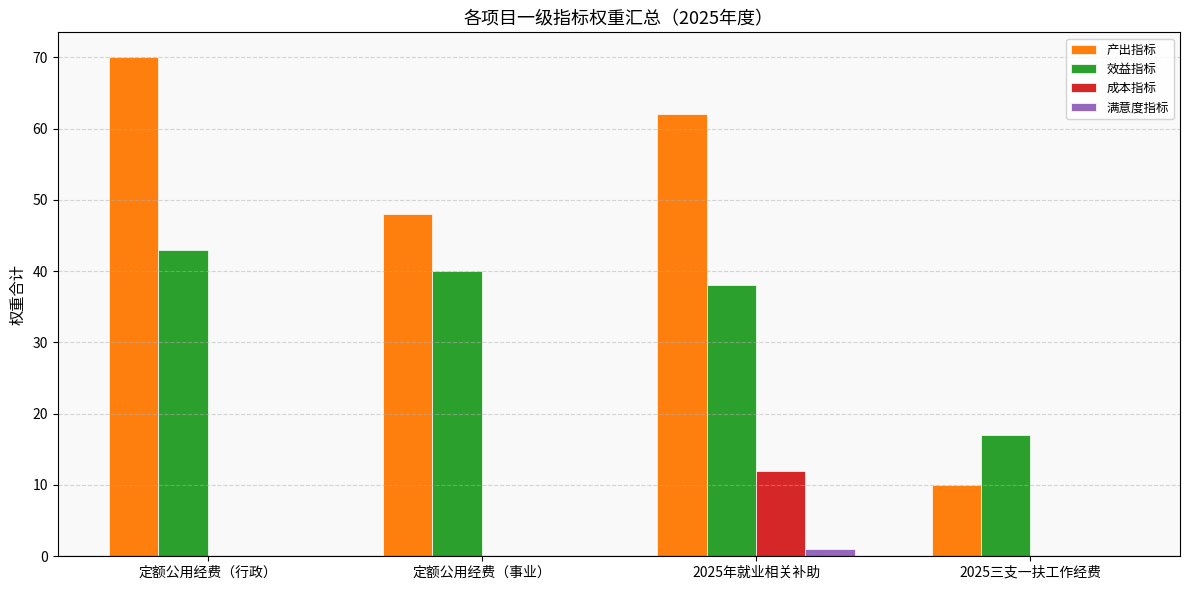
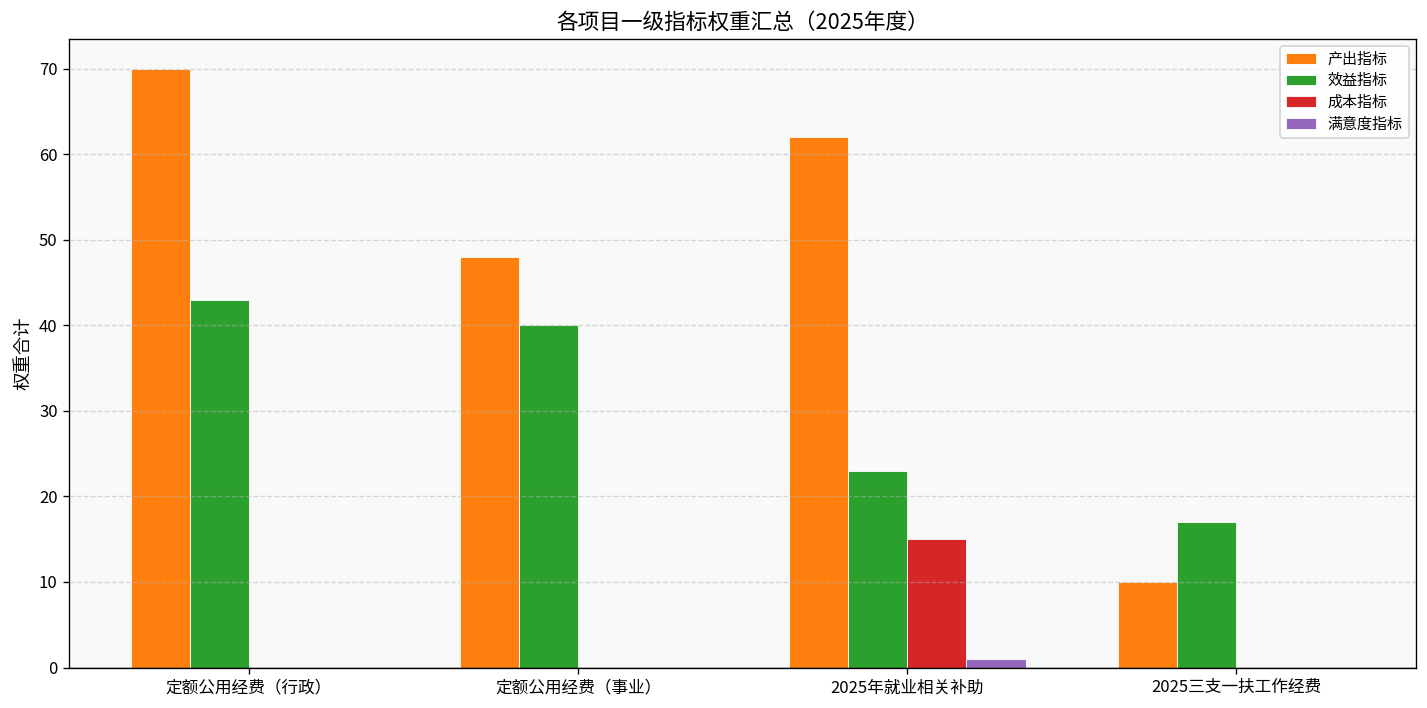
效益指标, 2025年就业相关补助: 38 -> 23
成本指标, 2025年就业相关补助: 12 -> 15
